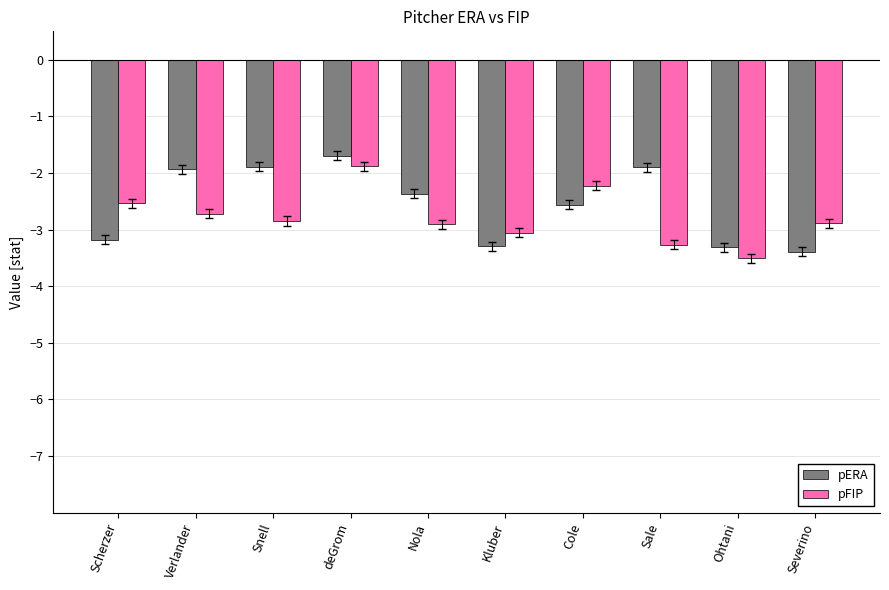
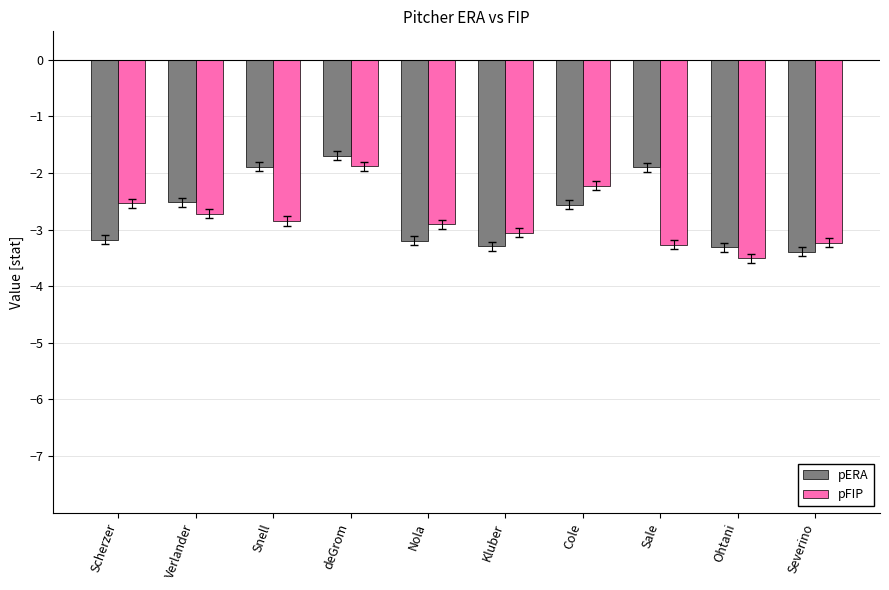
pERA, Verlander: -1.9 -> -2.5
pERA, Nola: -2.4 -> -3.2
pFIP, Severino: -2.9 -> -3.2
